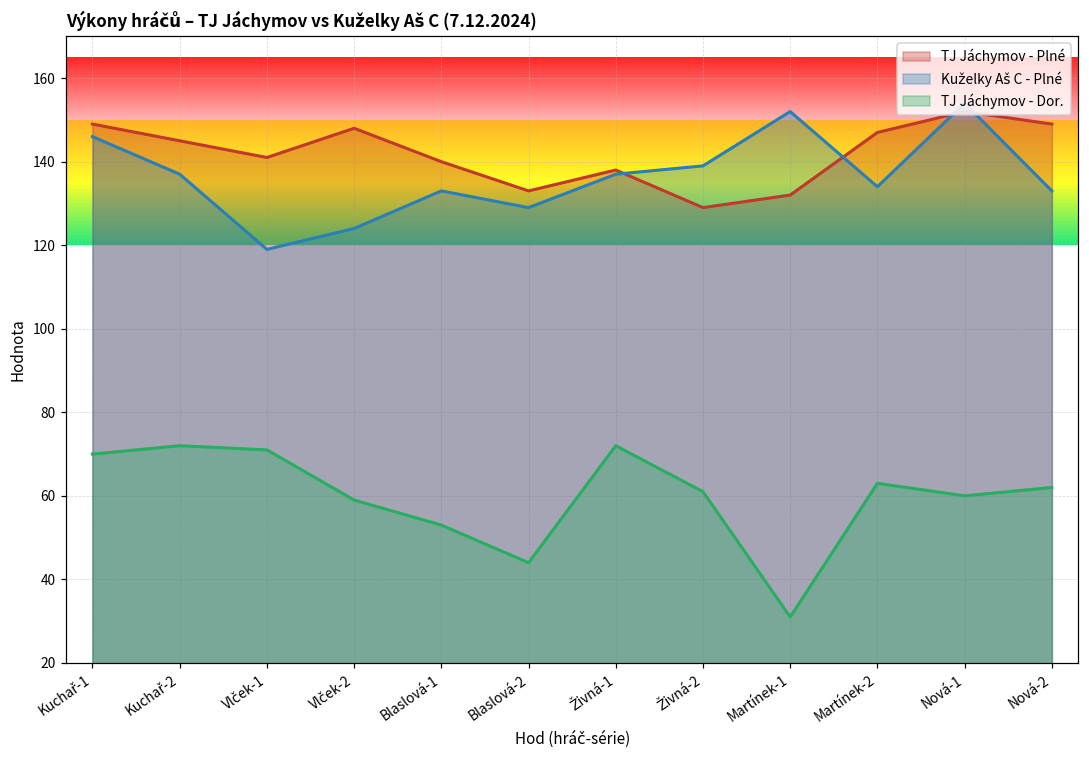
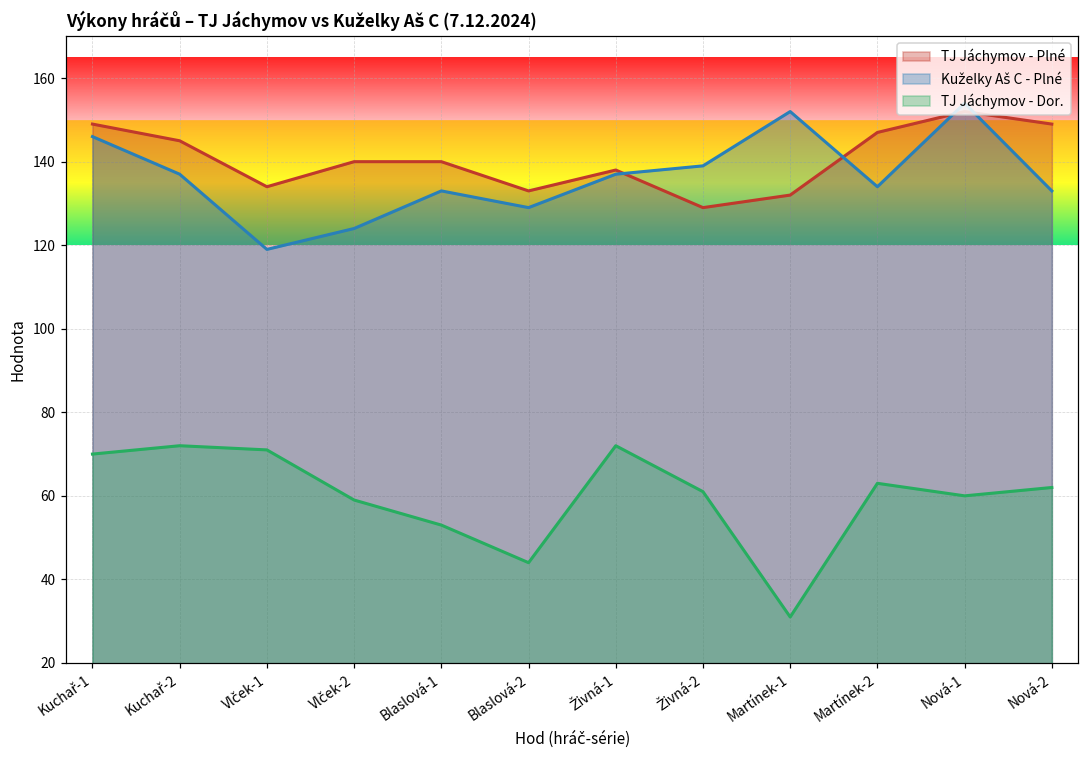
TJ Jáchymov - Plné, Vlček-1: 141 -> 134
TJ Jáchymov - Plné, Vlček-2: 148 -> 140
